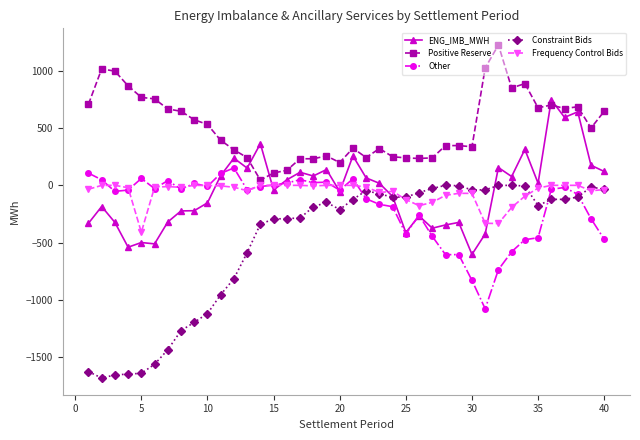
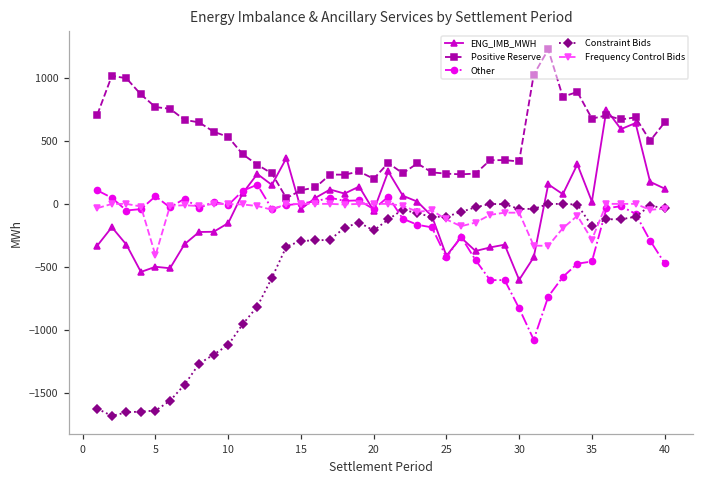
Frequency Control Bids, 35: -20 -> -280
